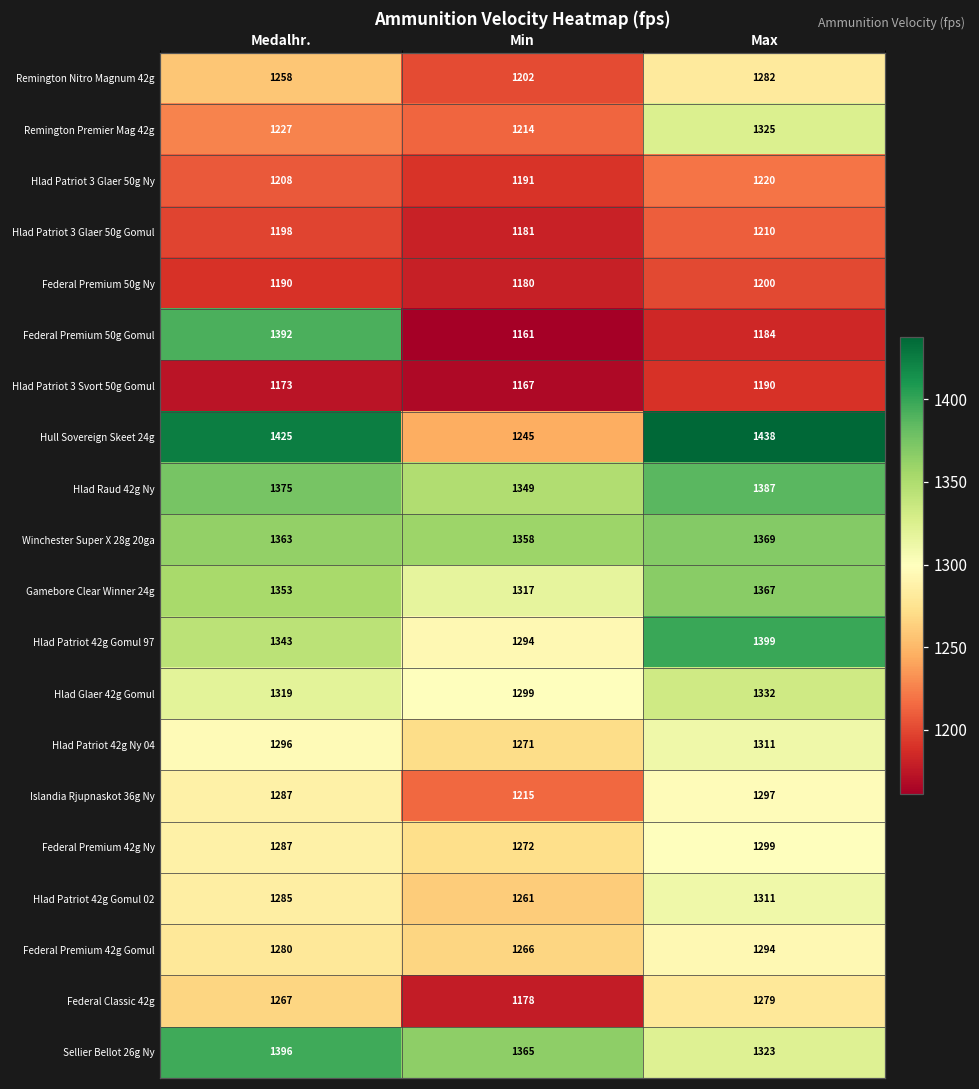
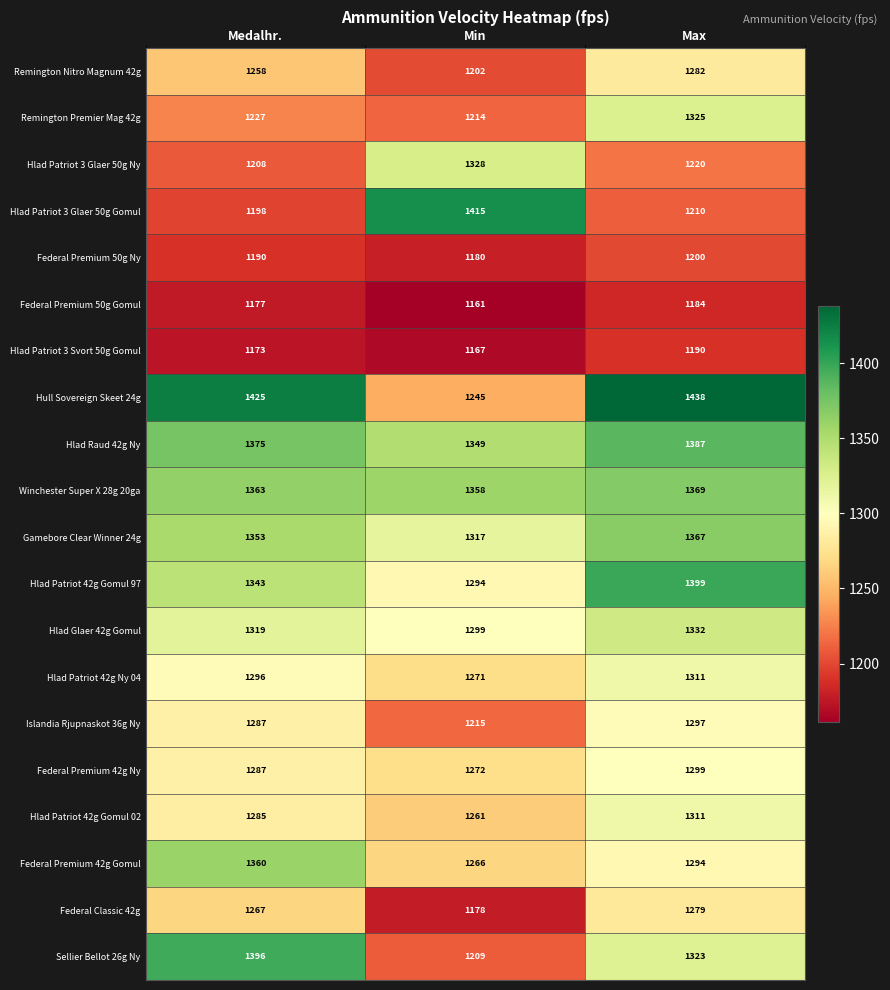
Hlad Patriot 3 Glaer 50g Ny, Min: 1191 -> 1328
Hlad Patriot 3 Glaer 50g Gomul, Min: 1181 -> 1415
Federal Premium 50g Gomul, Medalhr.: 1392 -> 1177
Federal Premium 42g Gomul, Medalhr.: 1280 -> 1360
Sellier Bellot 26g Ny, Min: 1365 -> 1209
